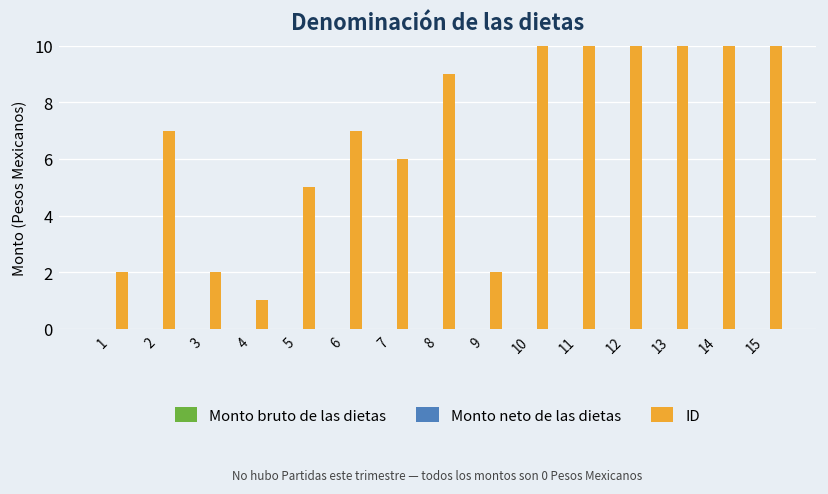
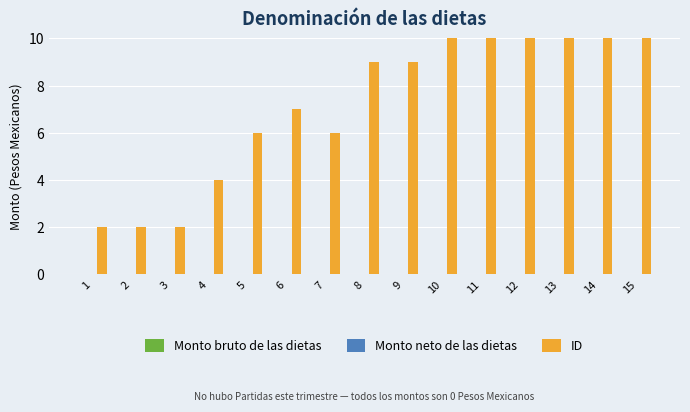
ID, 2: 7 -> 2
ID, 4: 1 -> 4
ID, 5: 5 -> 6
ID, 9: 2 -> 9
